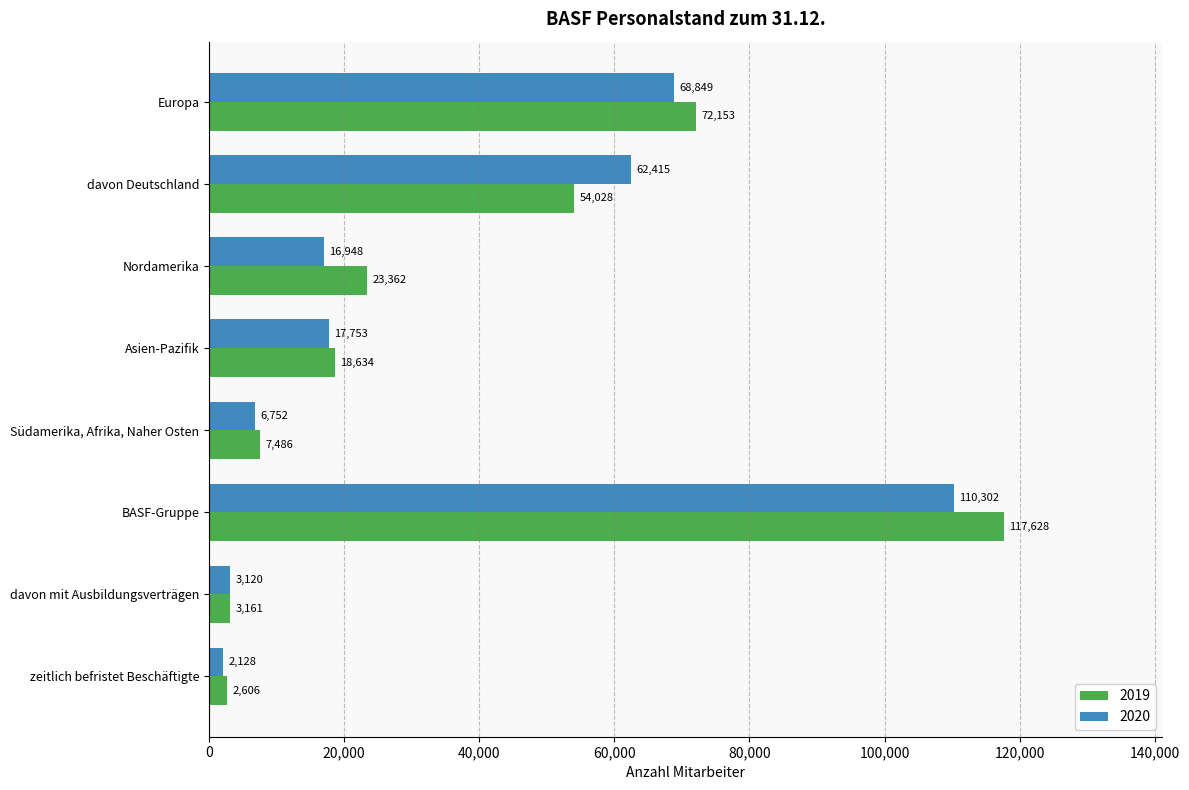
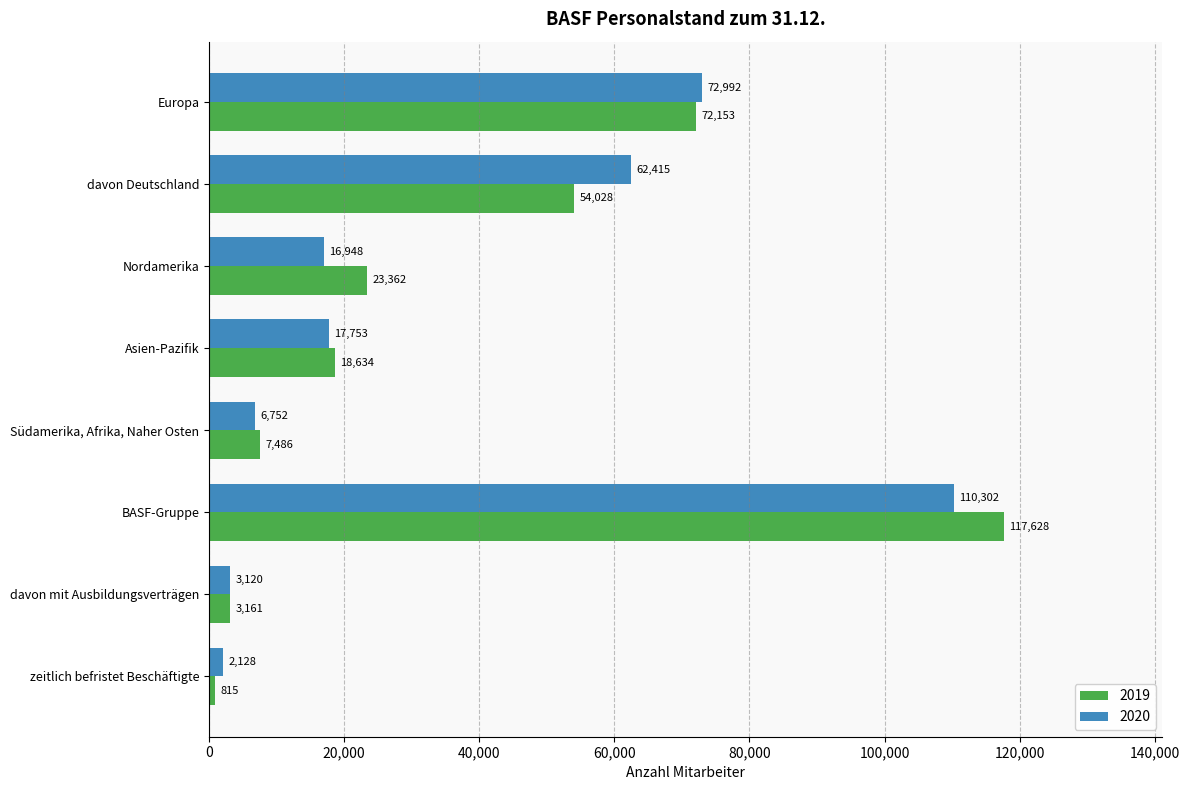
2020, Europa: 68,849 -> 72,992
2019, zeitlich befristet Beschäftigte: 2,606 -> 815
